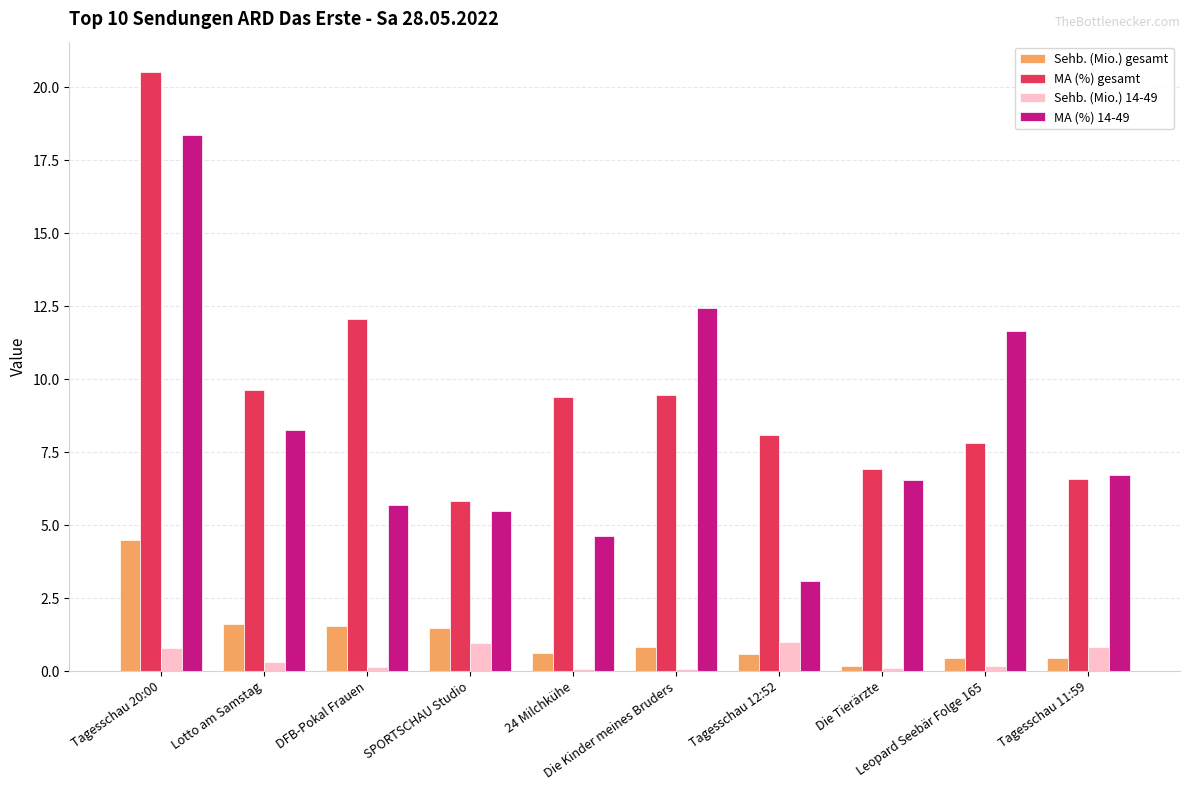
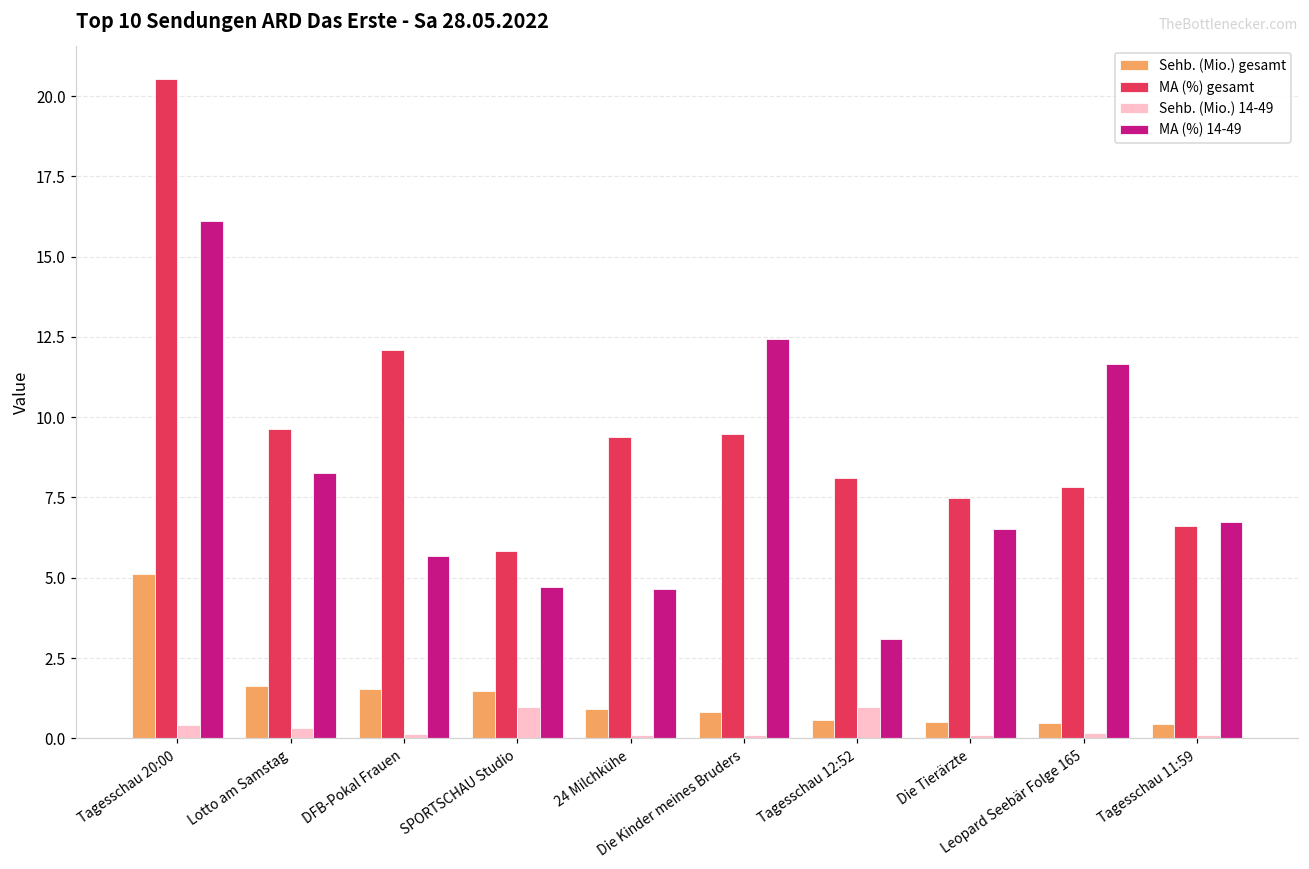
Sehb. (Mio.) gesamt, Tagesschau 20:00: 4.5 -> 5.1
Sehb. (Mio.) 14-49, Tagesschau 20:00: 0.8 -> 0.4
MA (%) 14-49, Tagesschau 20:00: 18.4 -> 16.1
MA (%) 14-49, SPORTSCHAU Studio: 5.5 -> 4.7
Sehb. (Mio.) gesamt, 24 Milchkühe: 0.6 -> 0.9
Sehb. (Mio.) gesamt, Die Tierärzte: 0.2 -> 0.5
MA (%) gesamt, Die Tierärzte: 6.9 -> 7.5
Sehb. (Mio.) 14-49, Tagesschau 11:59: 0.8 -> 0.1
